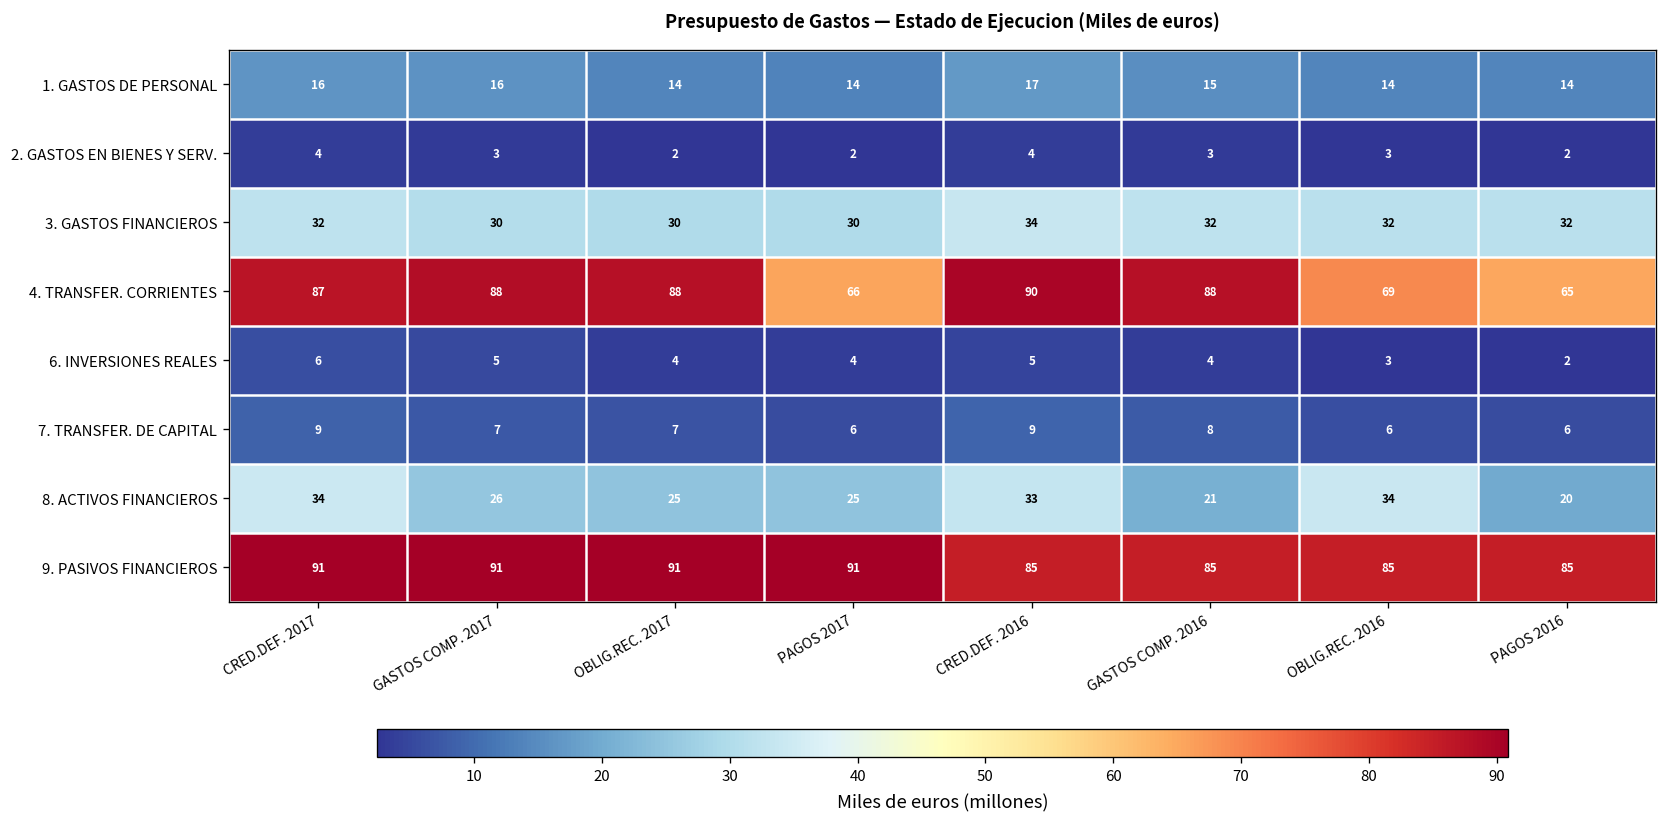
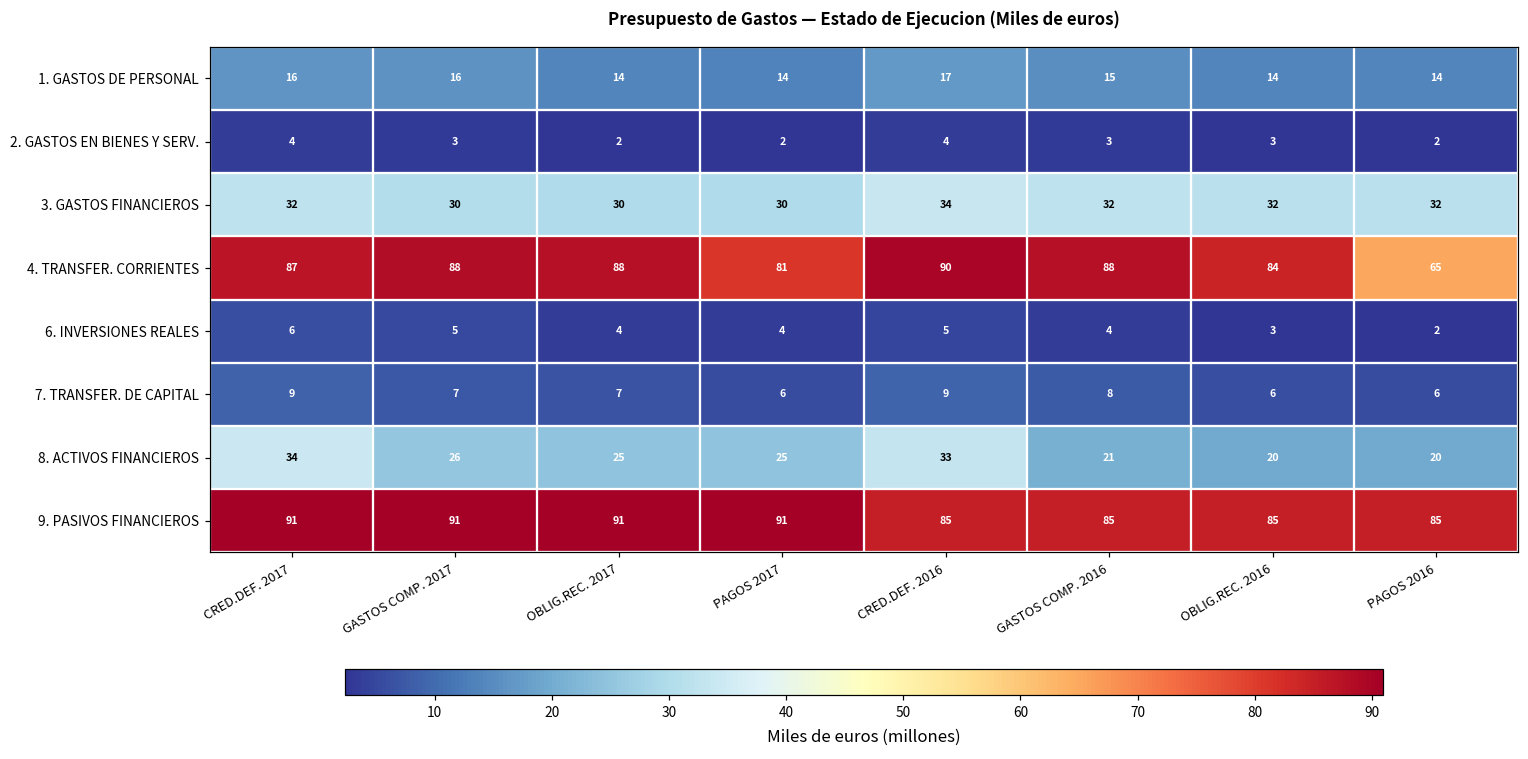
4. TRANSFER. CORRIENTES, PAGOS 2017: 66 -> 81
4. TRANSFER. CORRIENTES, OBLIG.REC. 2016: 69 -> 84
8. ACTIVOS FINANCIEROS, OBLIG.REC. 2016: 34 -> 20
